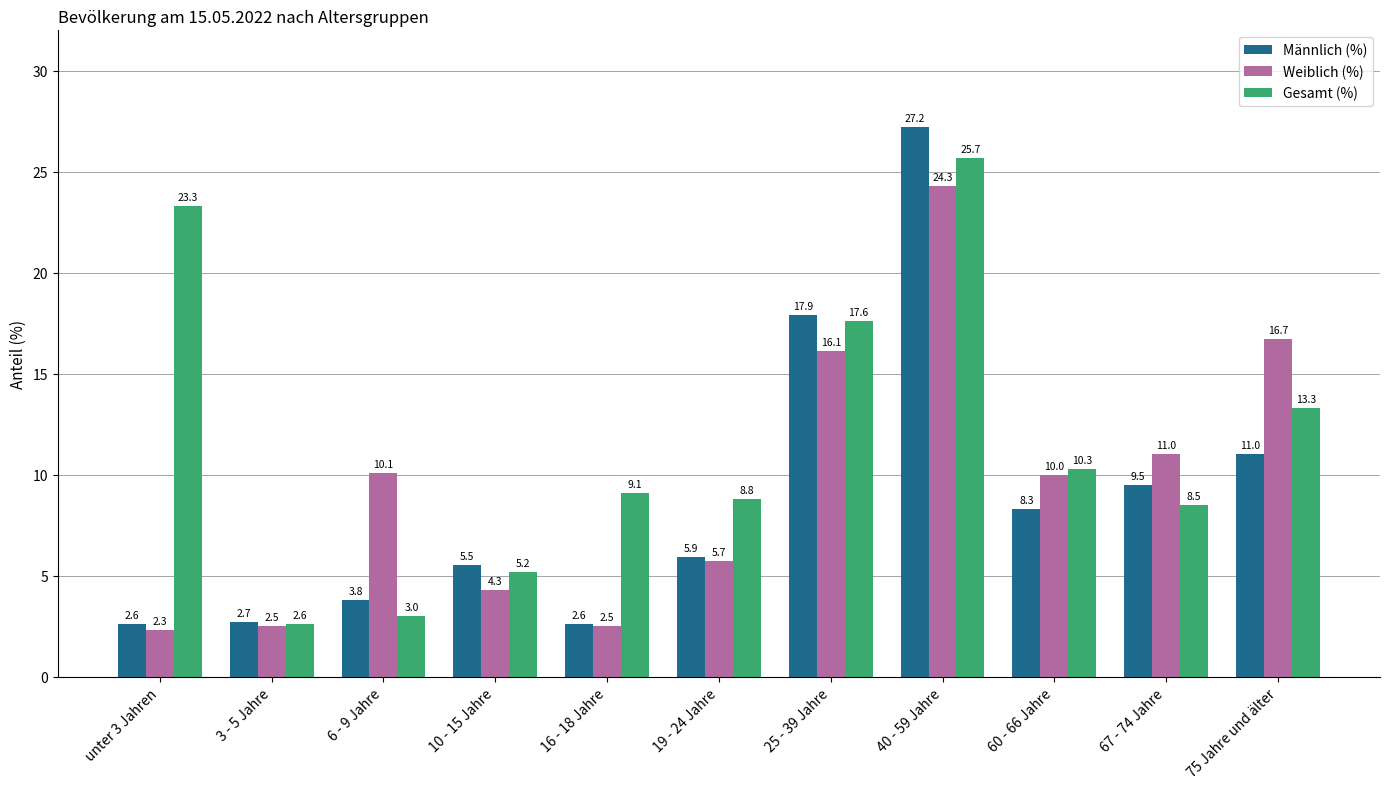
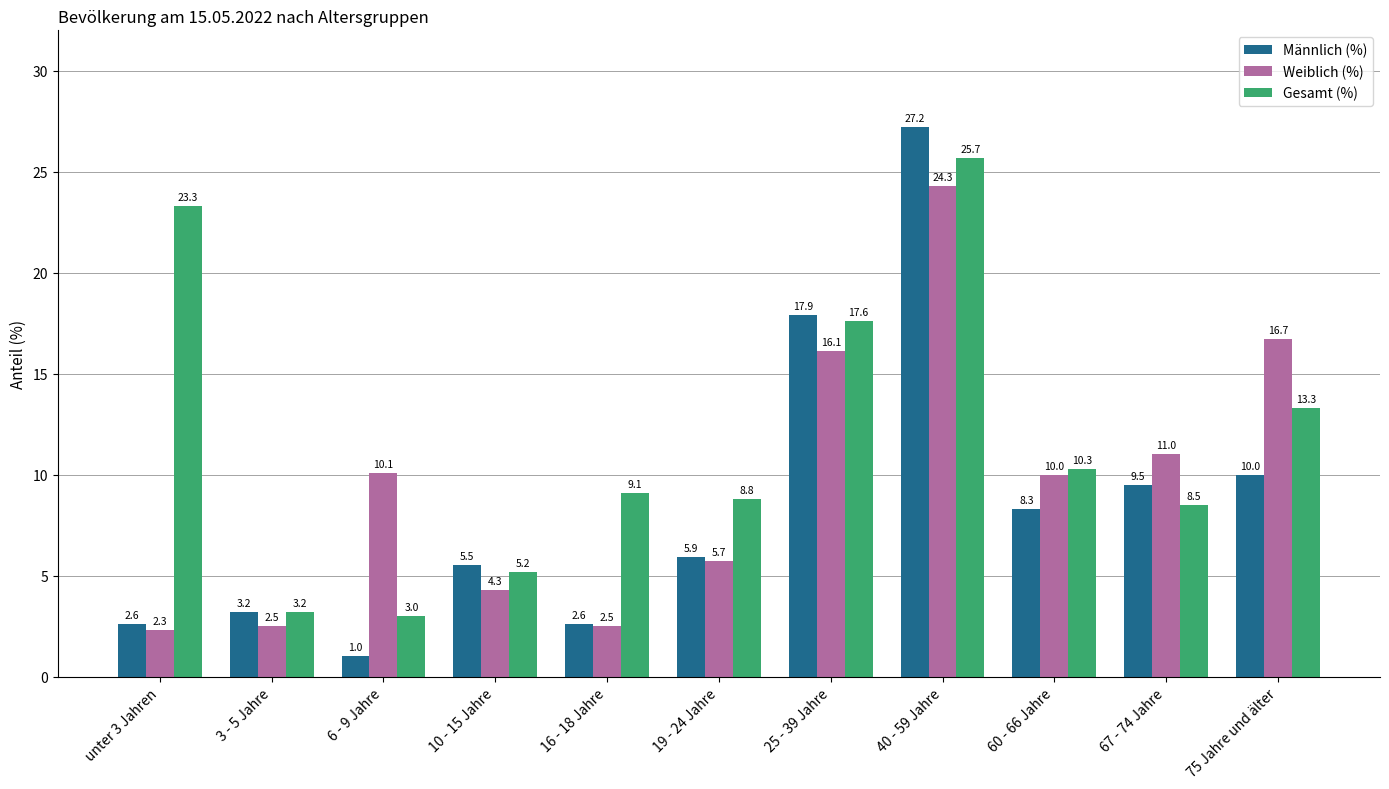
Männlich (%), 3 - 5 Jahre: 2.7 -> 3.2
Gesamt (%), 3 - 5 Jahre: 2.6 -> 3.2
Männlich (%), 6 - 9 Jahre: 3.8 -> 1.0
Männlich (%), 75 Jahre und älter: 11.0 -> 10.0
